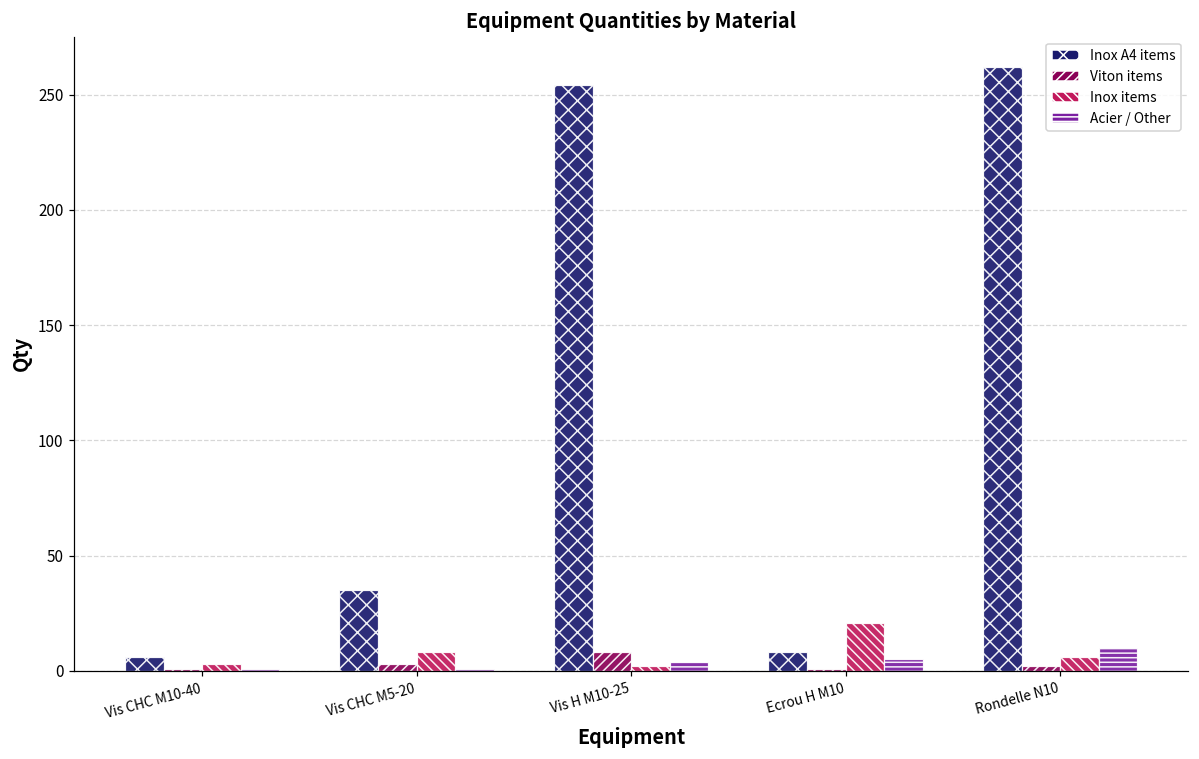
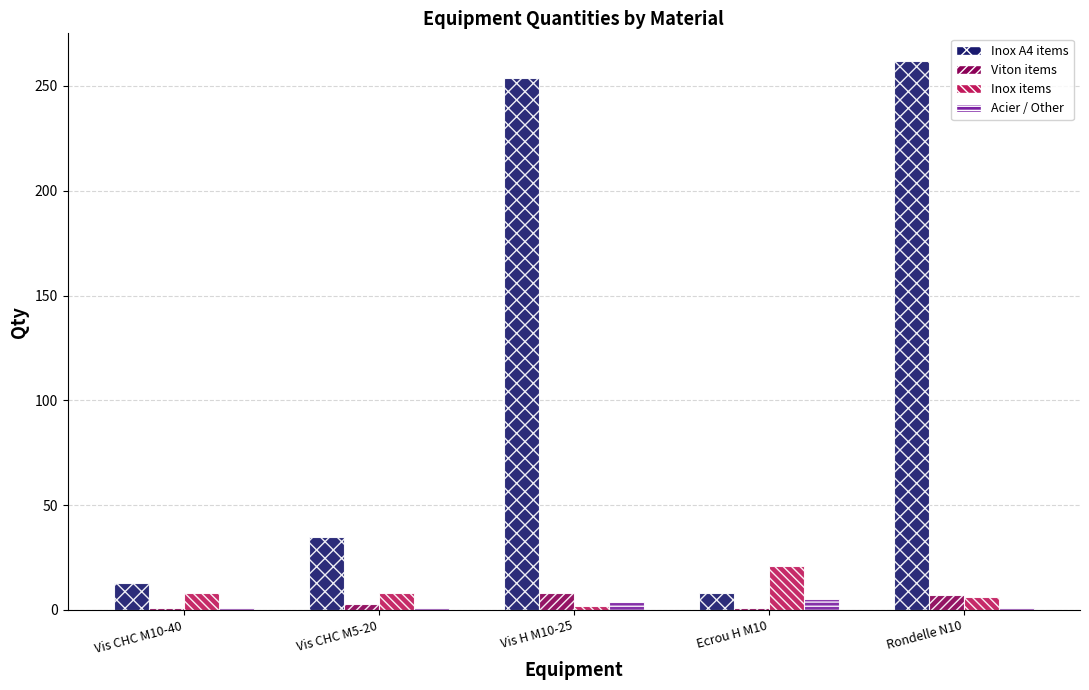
Inox A4 items, Vis CHC M10-40: 6 -> 13
Inox items, Vis CHC M10-40: 3 -> 8
Viton items, Rondelle N10: 2 -> 7
Acier / Other, Rondelle N10: 10 -> 1
